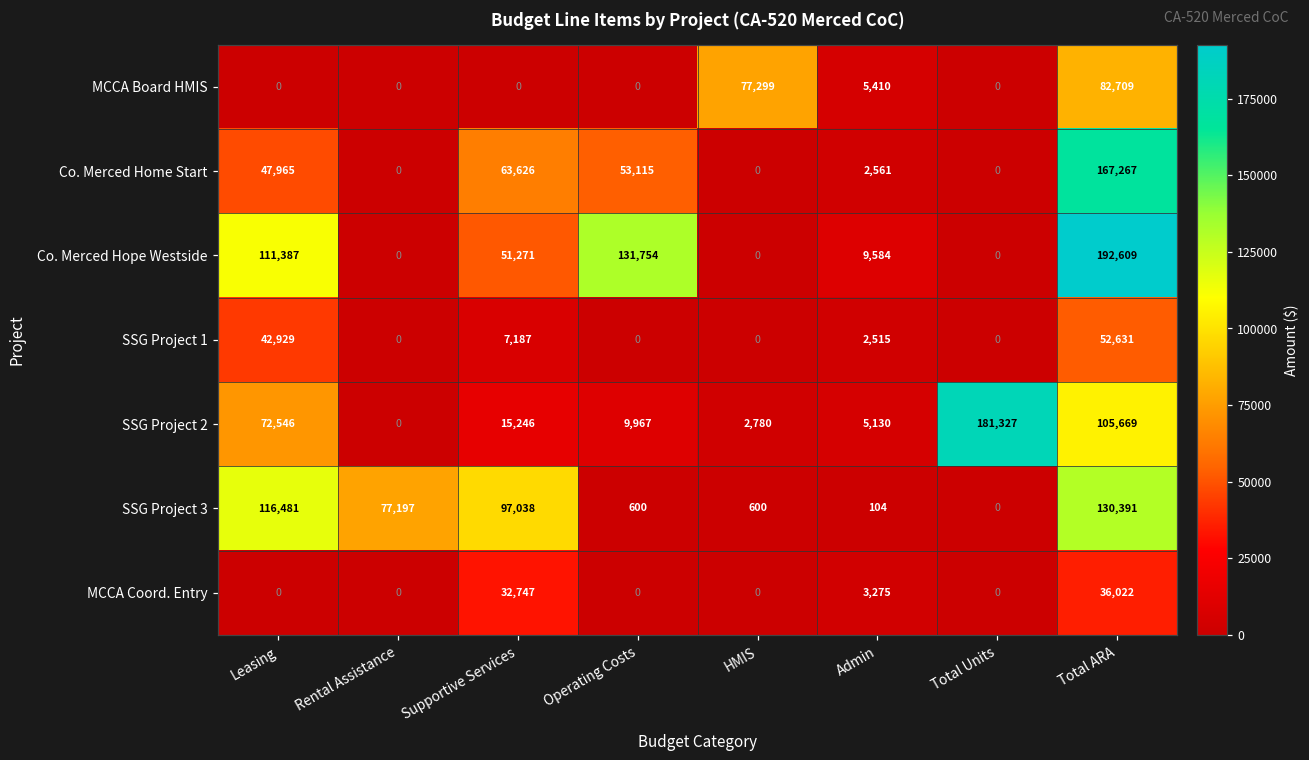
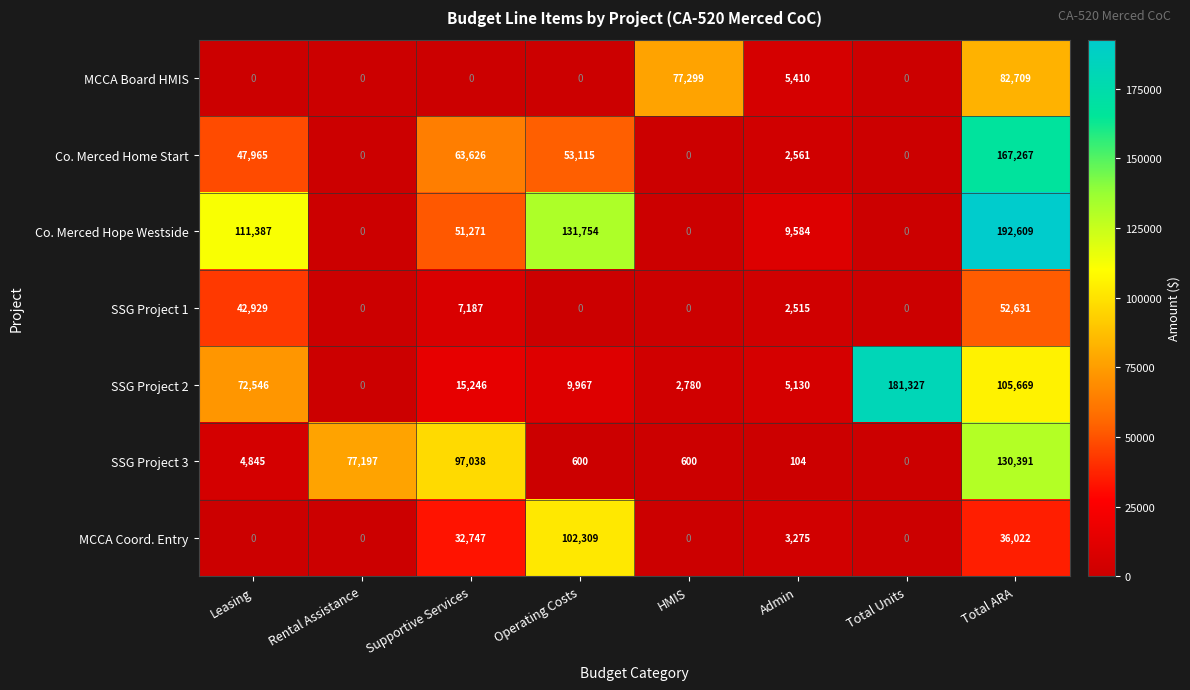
SSG Project 3, Leasing: 116,481 -> 4,845
MCCA Coord. Entry, Operating Costs: 0 -> 102,309
